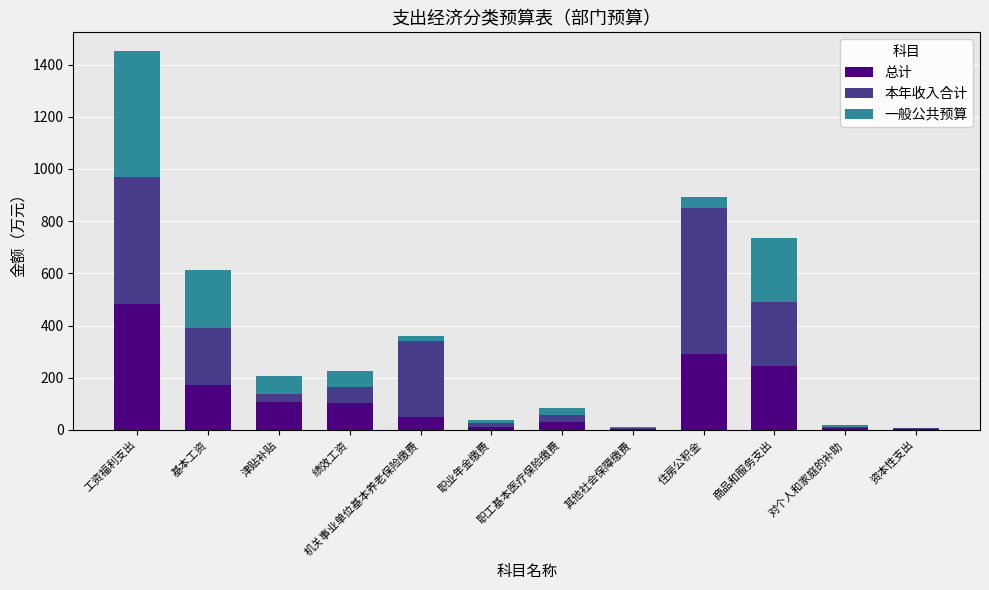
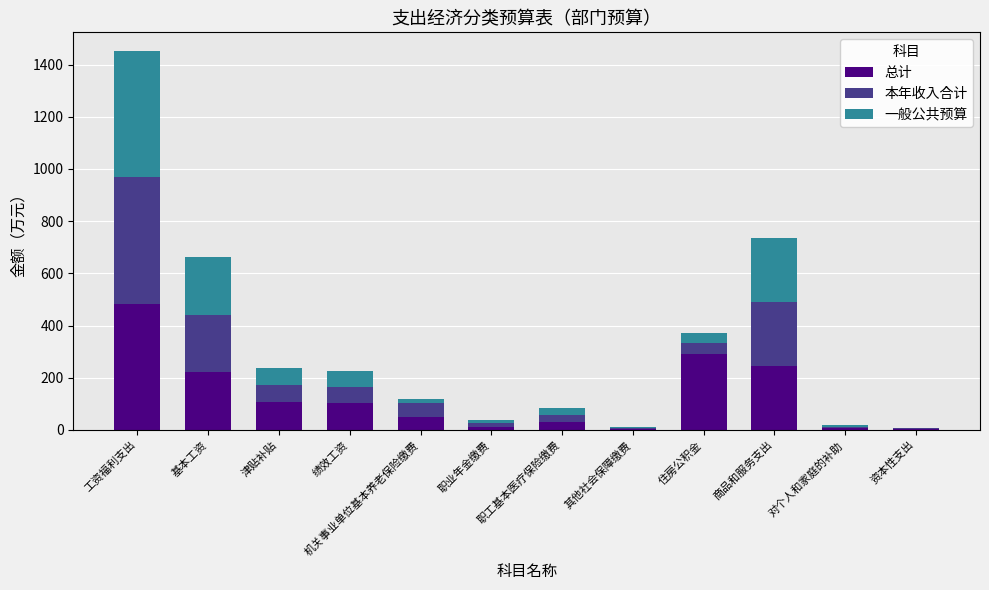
总计, 基本工资: 170 -> 220
本年收入合计, 津贴补贴: 30 -> 70
本年收入合计, 机关事业单位基本养老保险缴费: 290 -> 50
本年收入合计, 住房公积金: 560 -> 40
